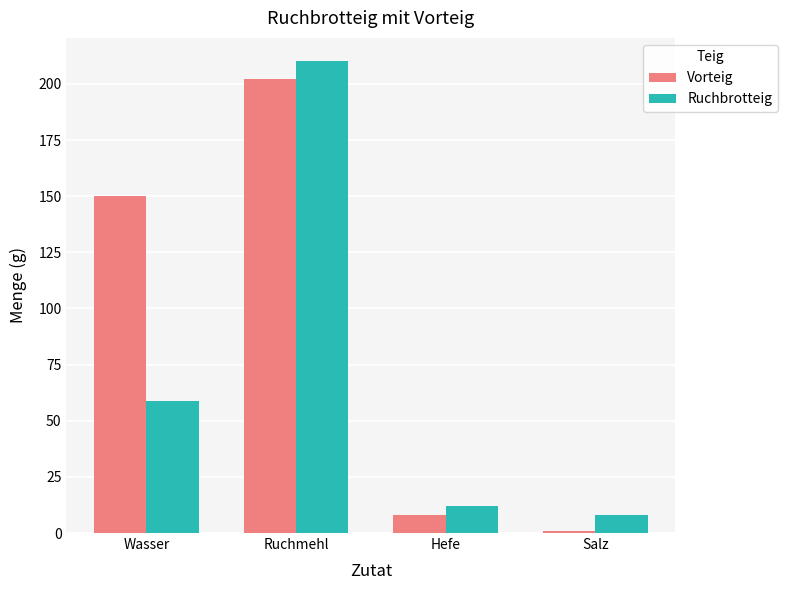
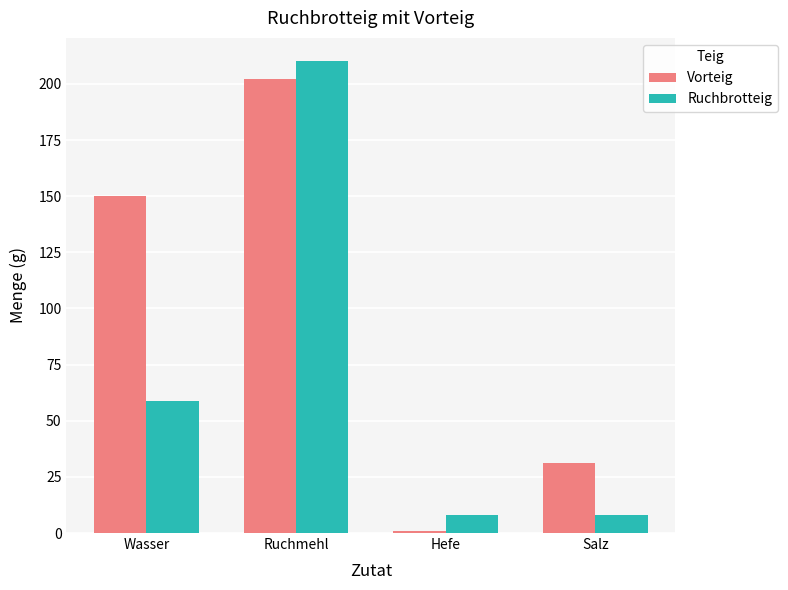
Vorteig, Hefe: 8 -> 1
Ruchbrotteig, Hefe: 12 -> 8
Vorteig, Salz: 1 -> 31
